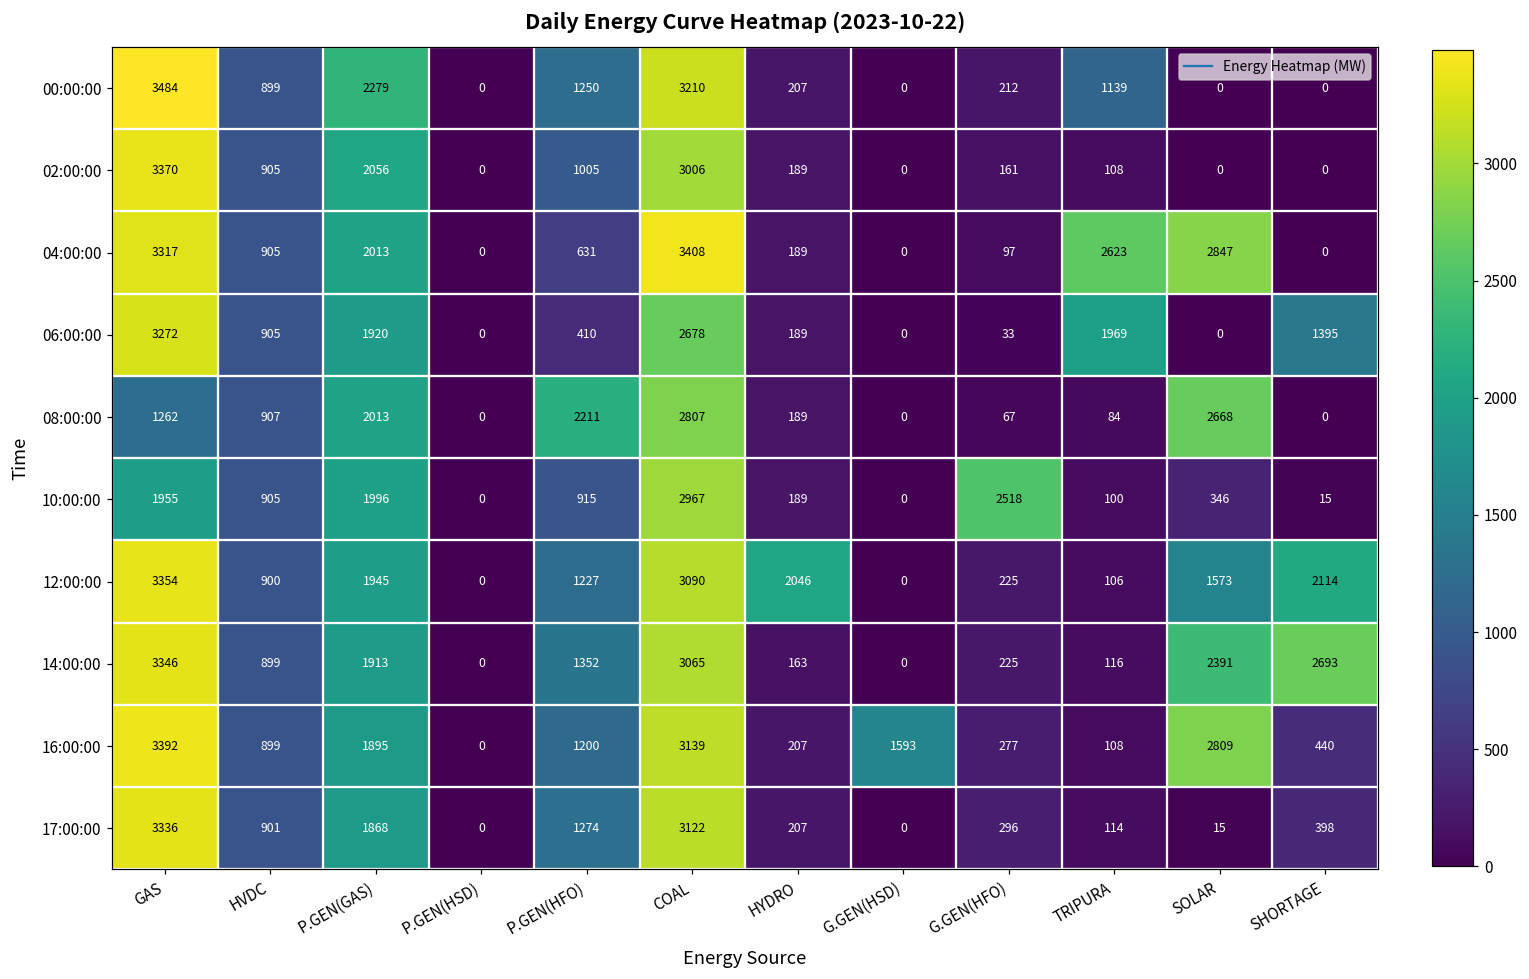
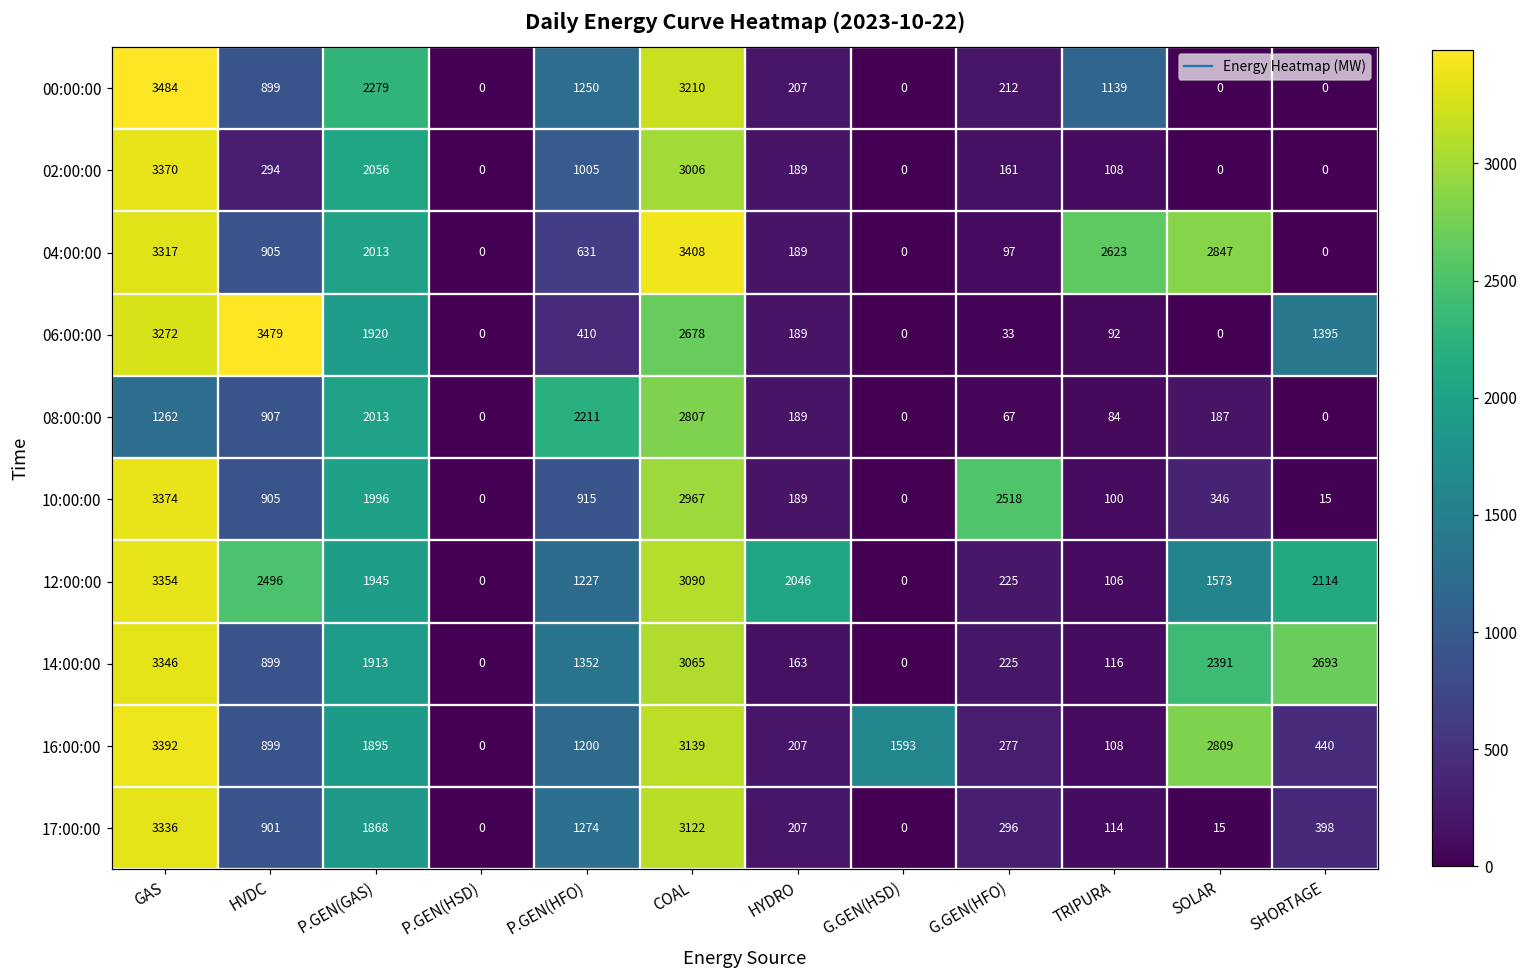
02:00:00, HVDC: 905 -> 294
06:00:00, HVDC: 905 -> 3479
06:00:00, TRIPURA: 1969 -> 92
08:00:00, SOLAR: 2668 -> 187
10:00:00, GAS: 1955 -> 3374
12:00:00, HVDC: 900 -> 2496
